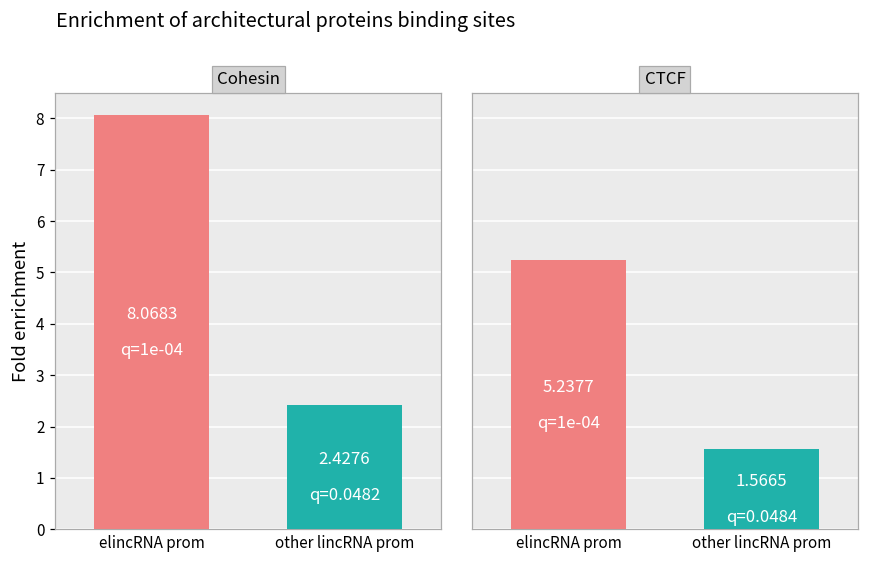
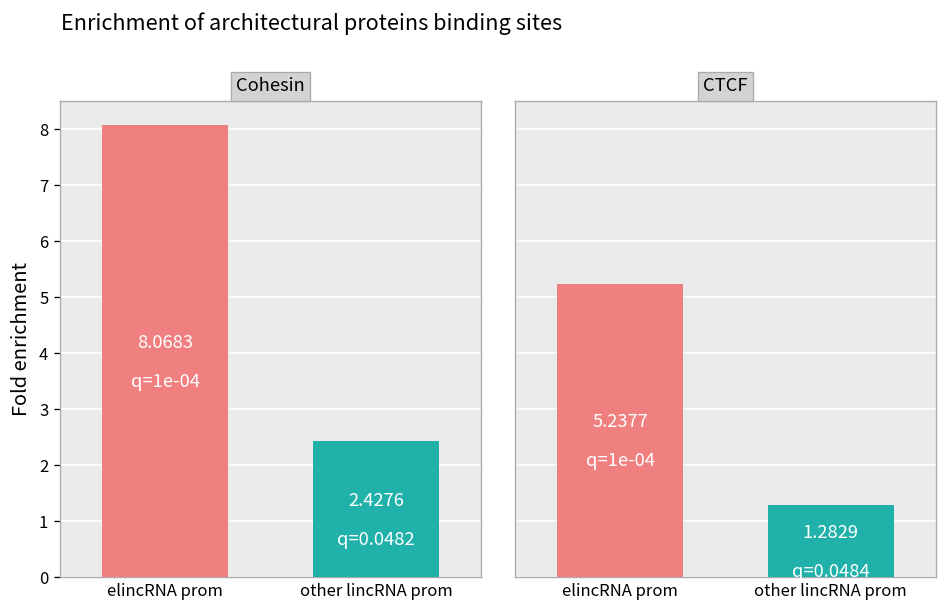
CTCF, other lincRNA prom: 1.5665 -> 1.2829
